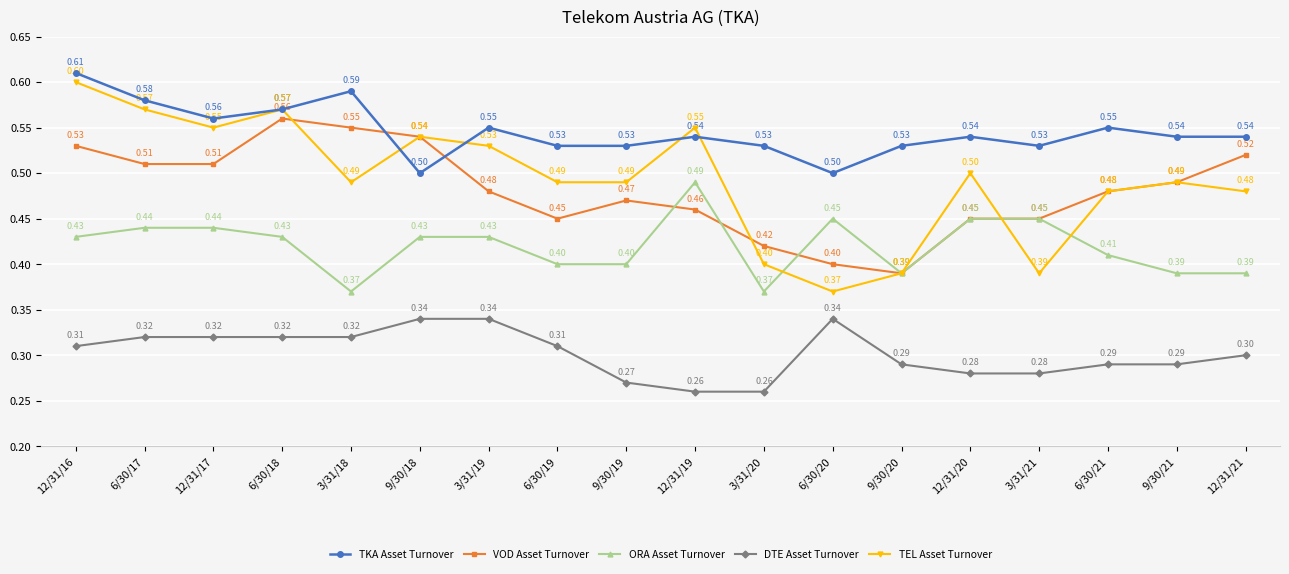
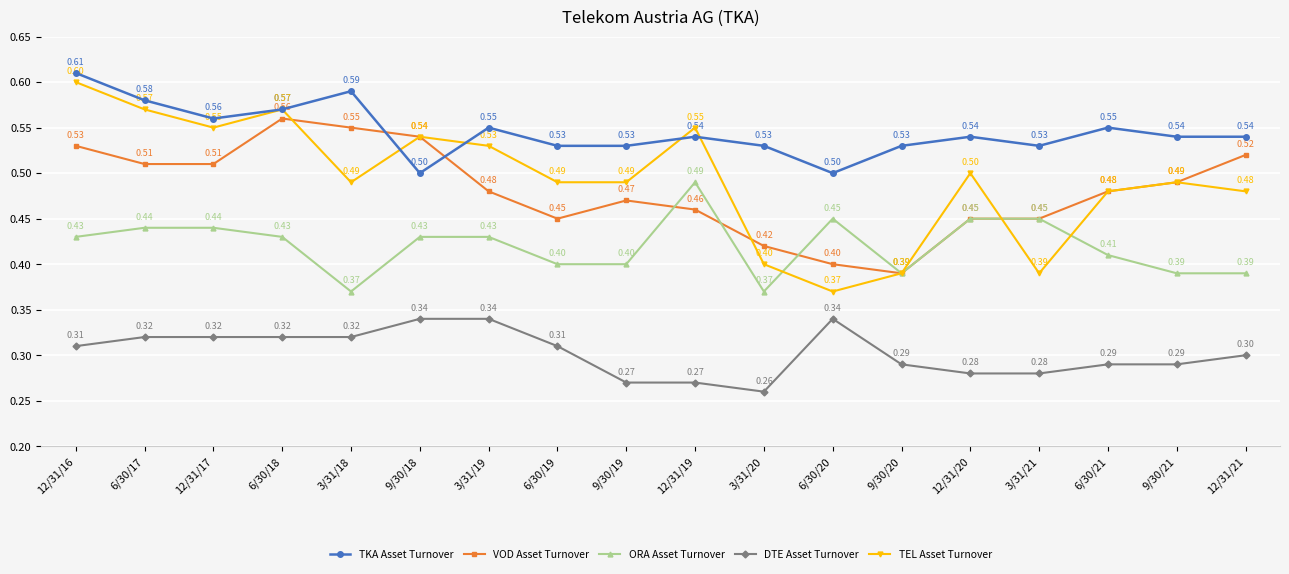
DTE Asset Turnover, 12/31/19: 0.26 -> 0.27
